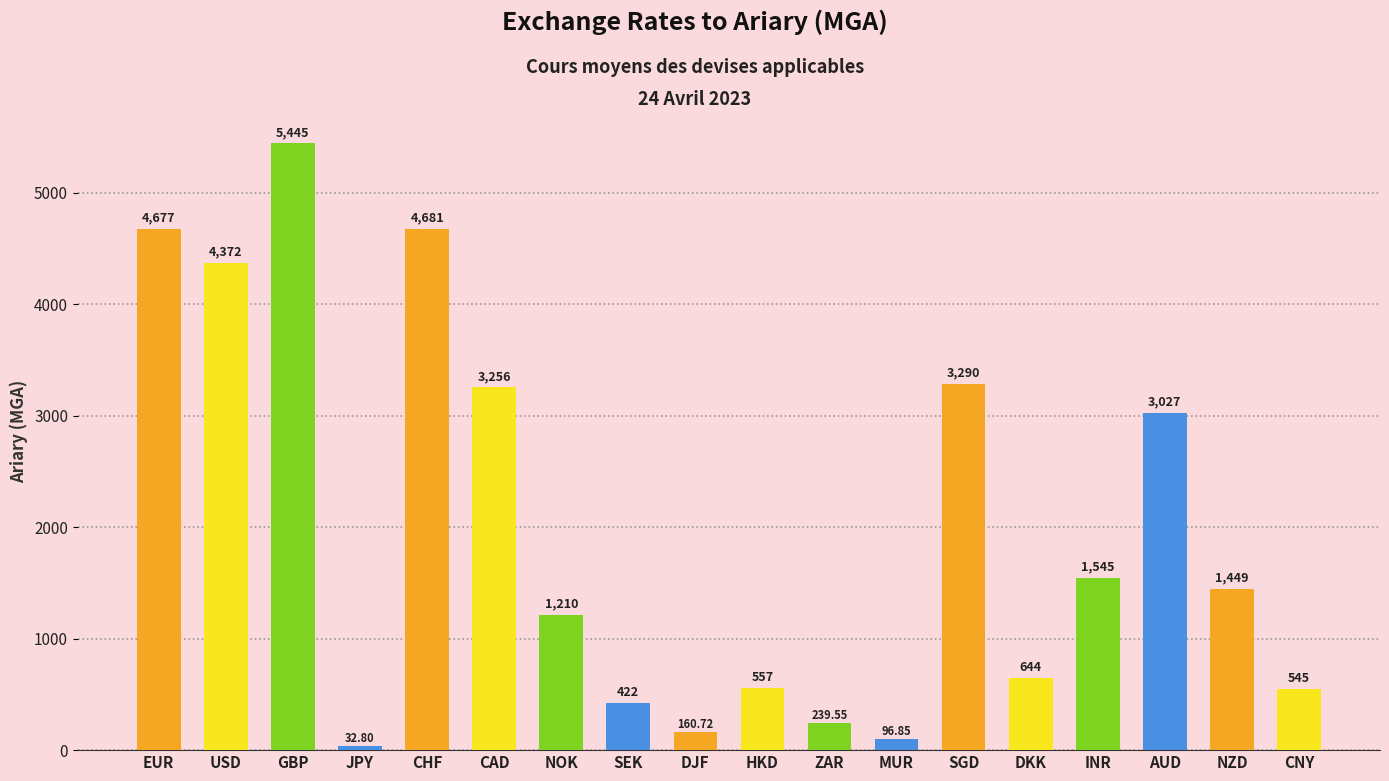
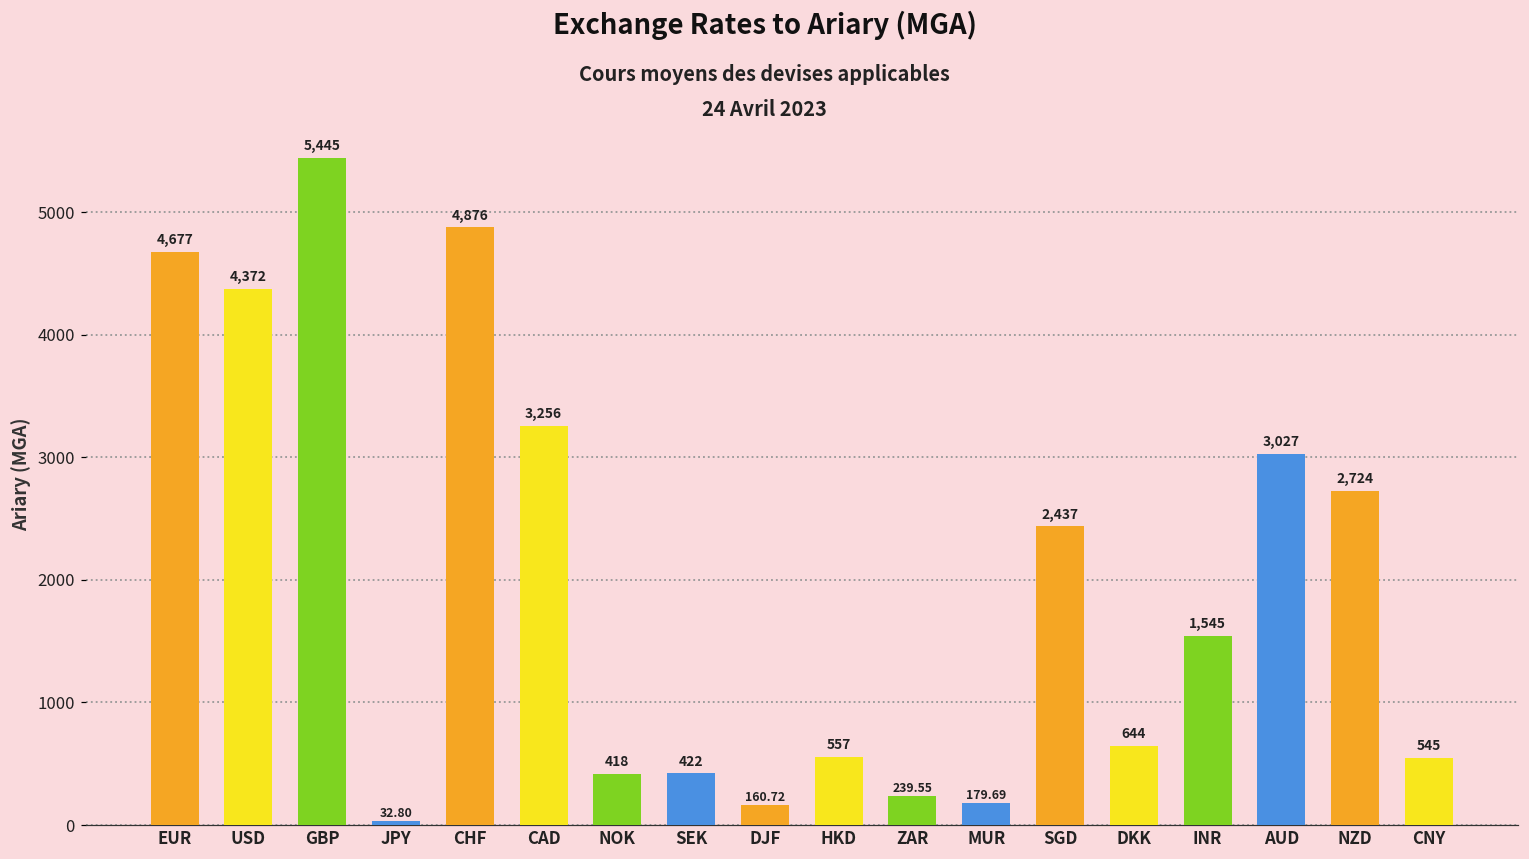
CHF: 4,681 -> 4,876
NOK: 1,210 -> 418
MUR: 96.85 -> 179.69
SGD: 3,290 -> 2,437
NZD: 1,449 -> 2,724
